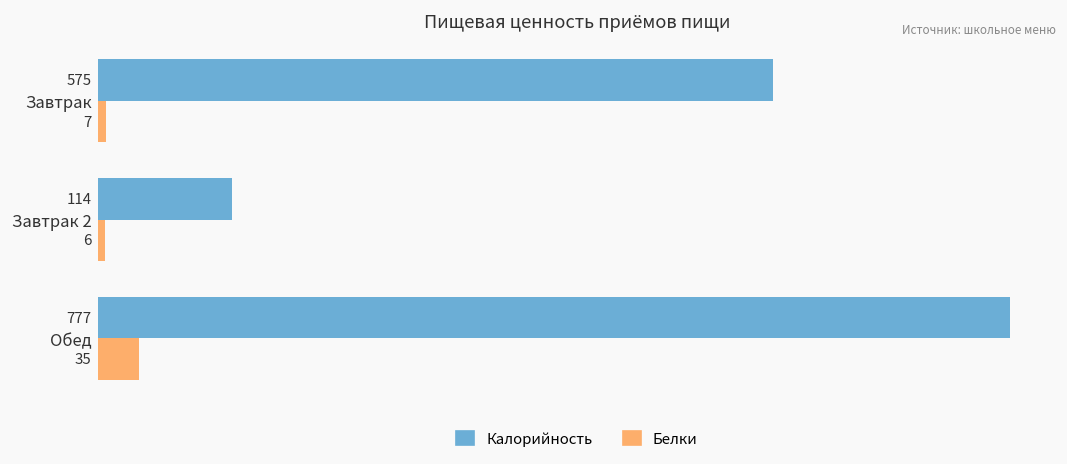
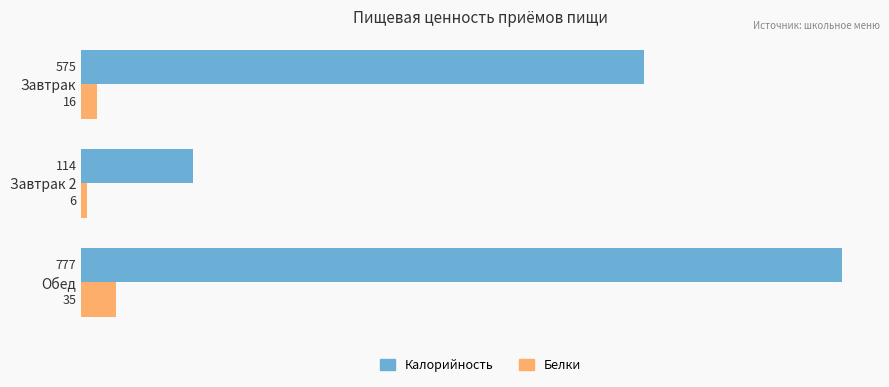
Белки, Завтрак: 7 -> 16
